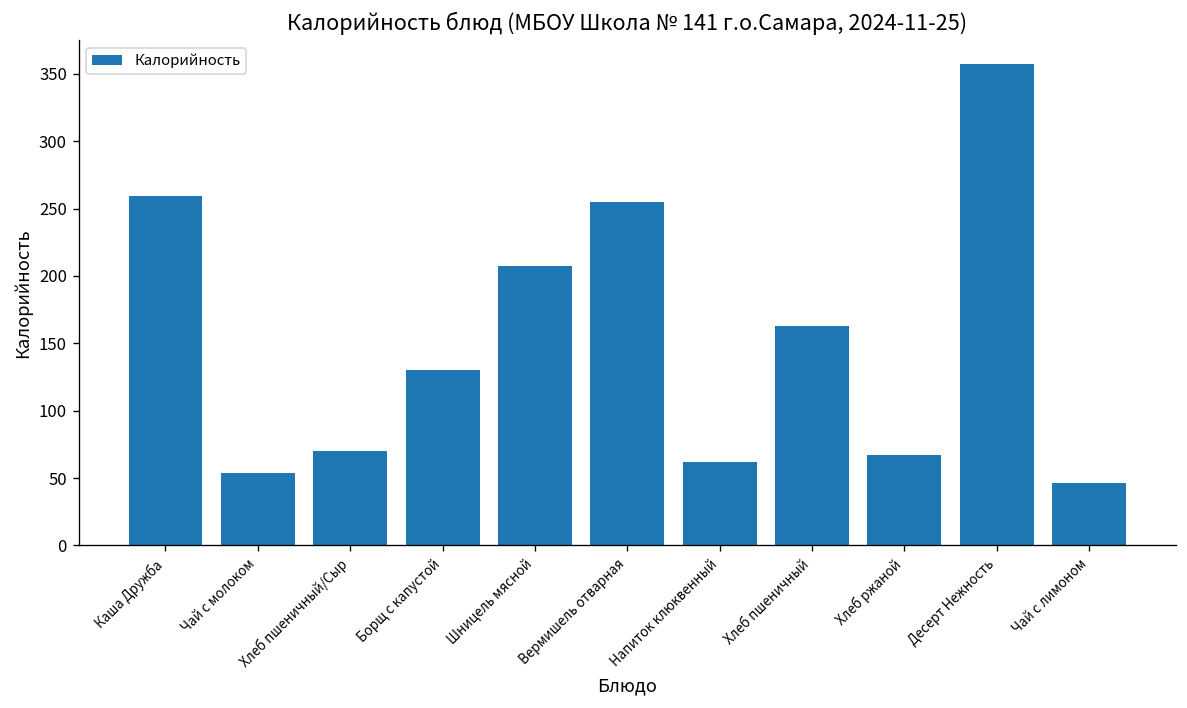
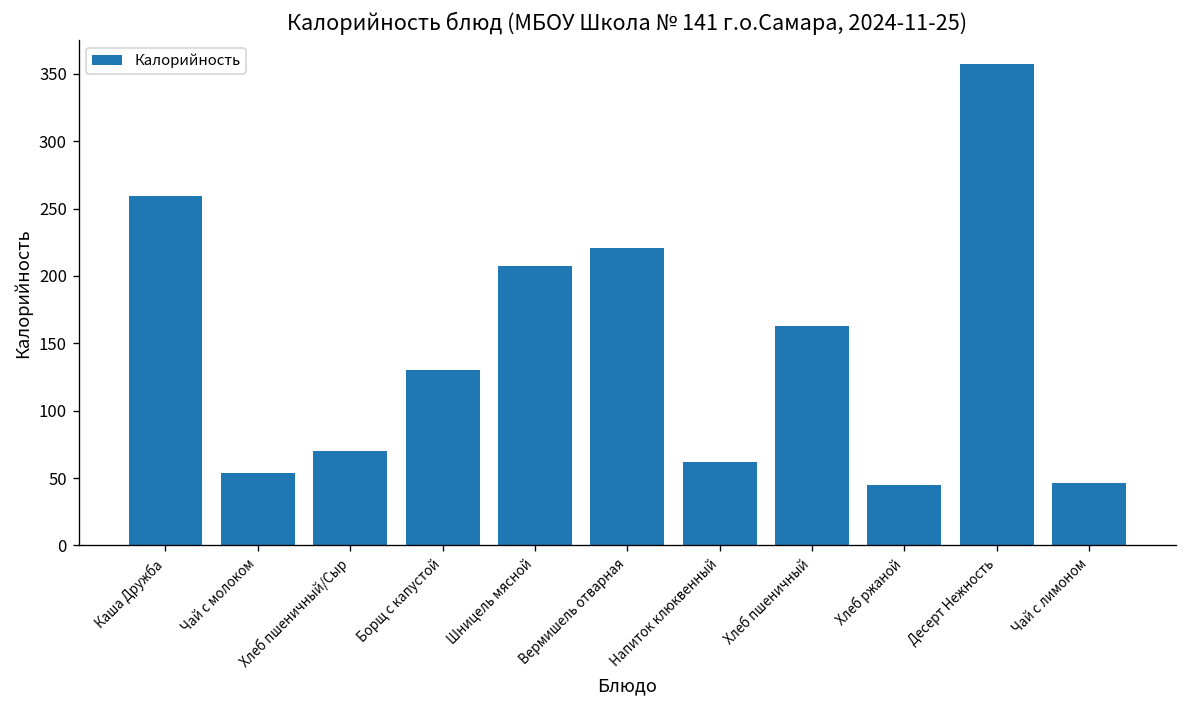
Вермишель отварная: 255 -> 221
Хлеб ржаной: 67 -> 45
